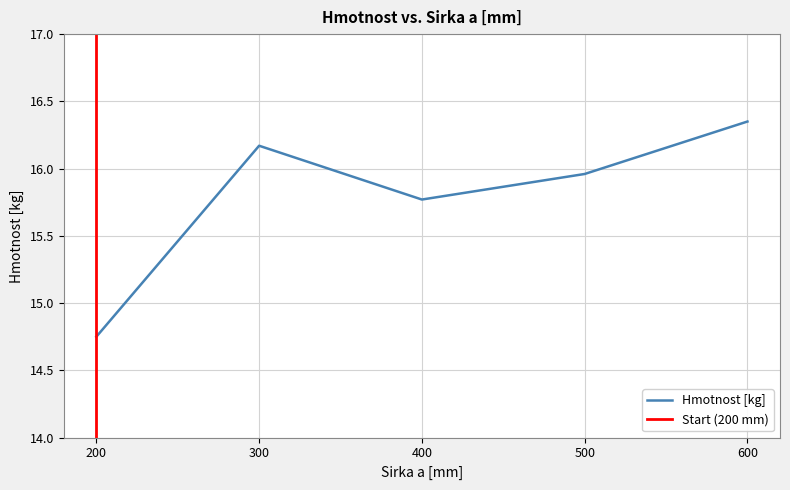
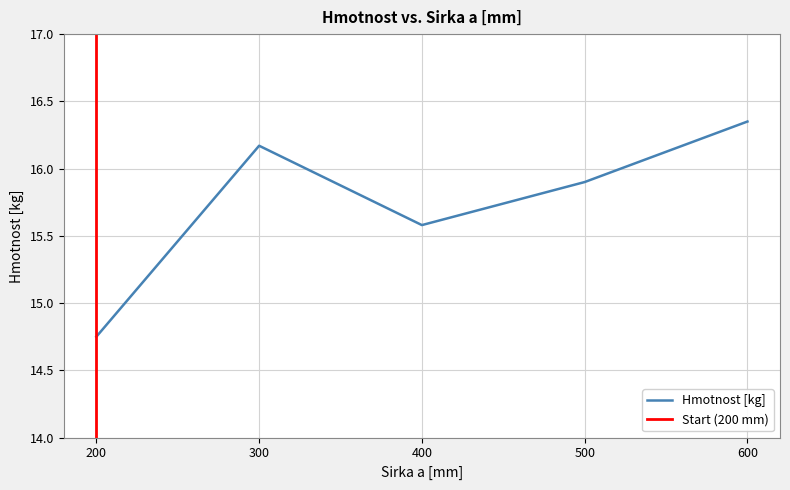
400: 15.77 -> 15.58
500: 15.96 -> 15.90
